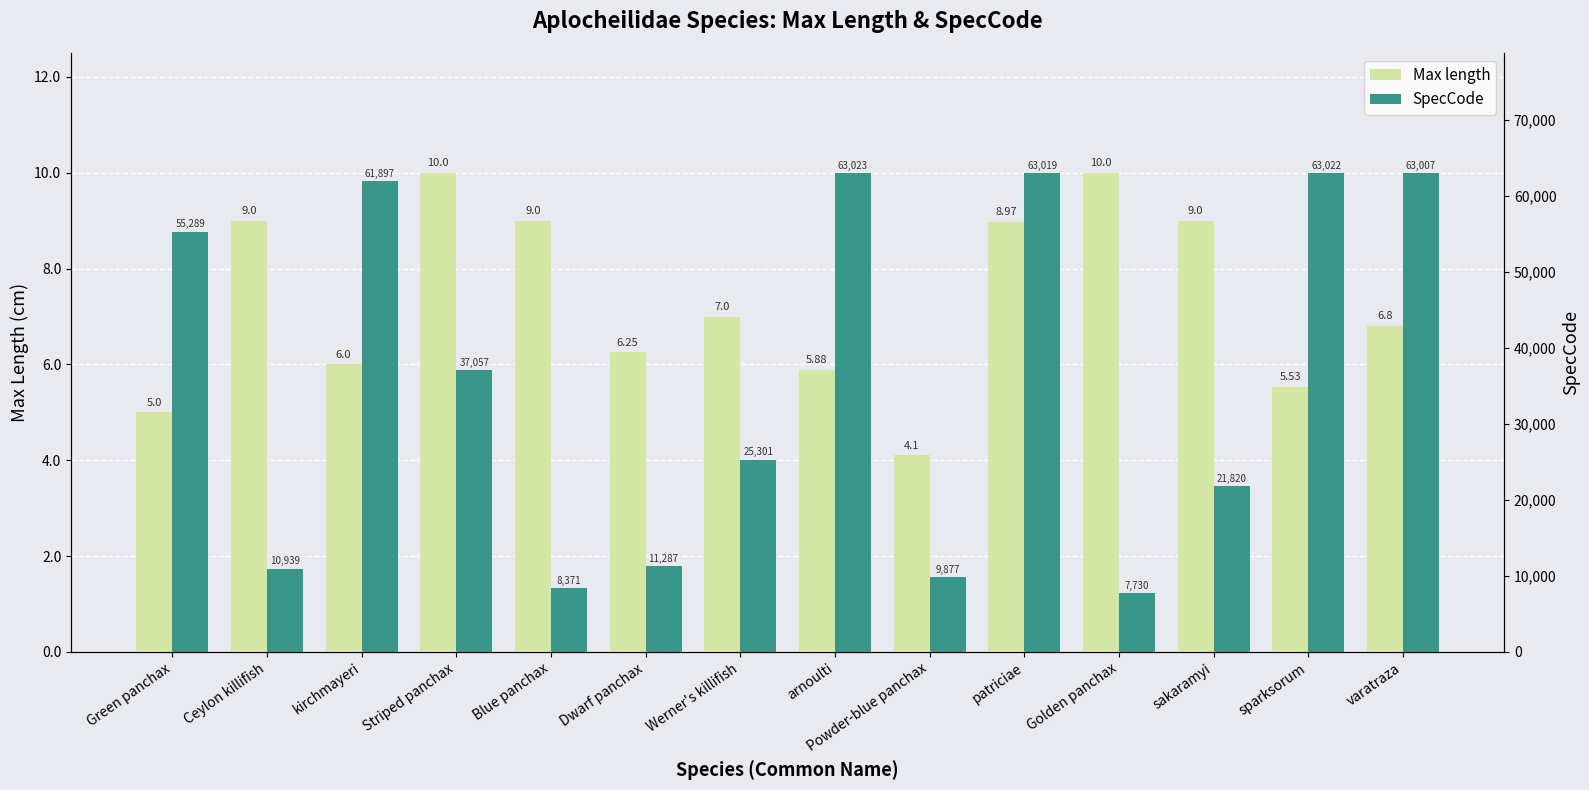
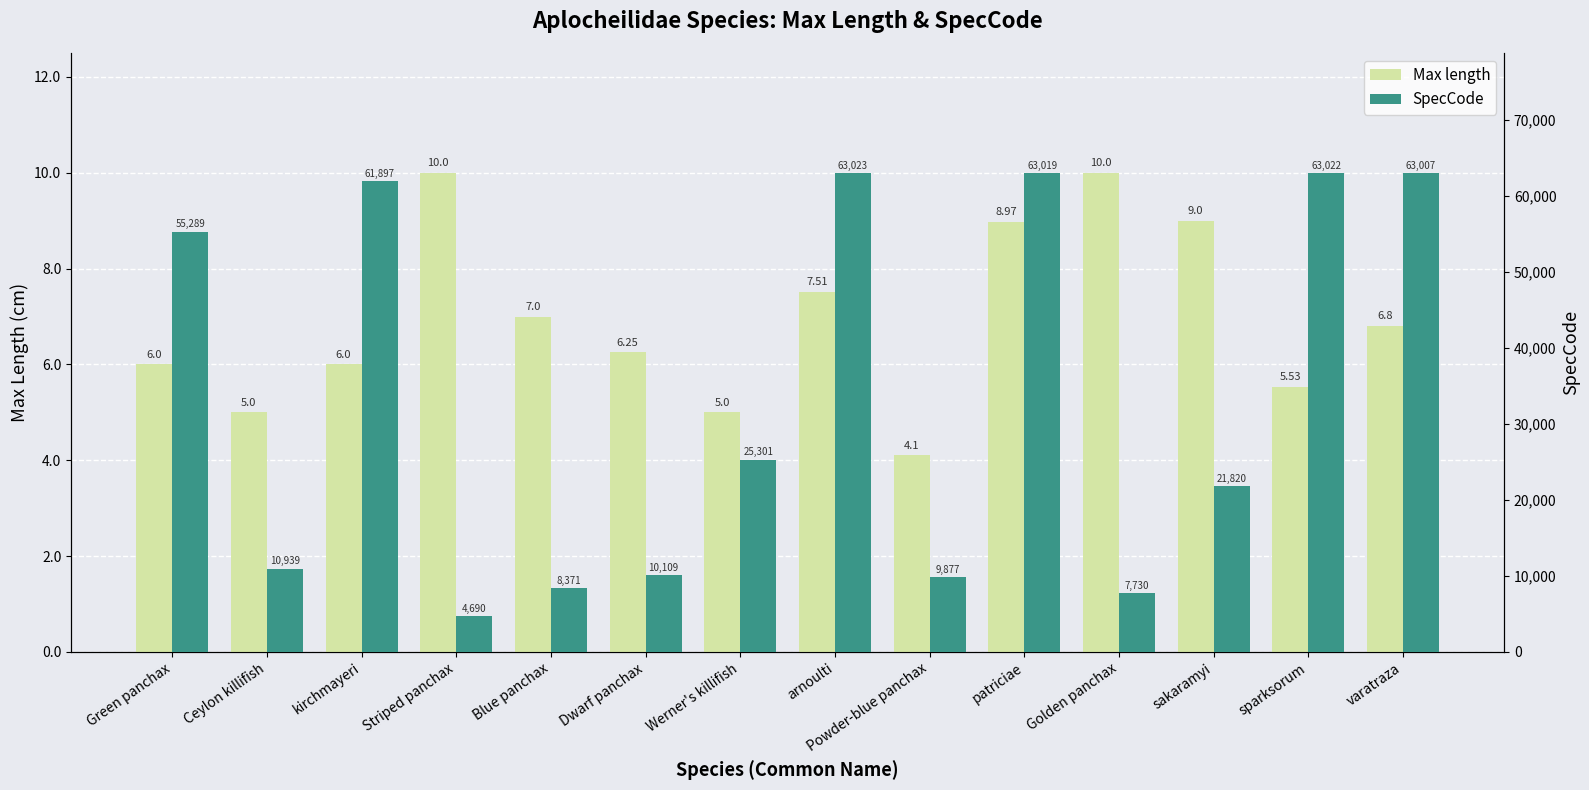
Max length, Green panchax: 5.0 -> 6.0
Max length, Ceylon killifish: 9.0 -> 5.0
Max length, Blue panchax: 9.0 -> 7.0
Max length, Werner's killifish: 7.0 -> 5.0
Max length, arnoulti: 5.88 -> 7.51
SpecCode, Striped panchax: 37,057 -> 4,690
SpecCode, Dwarf panchax: 11,287 -> 10,109
